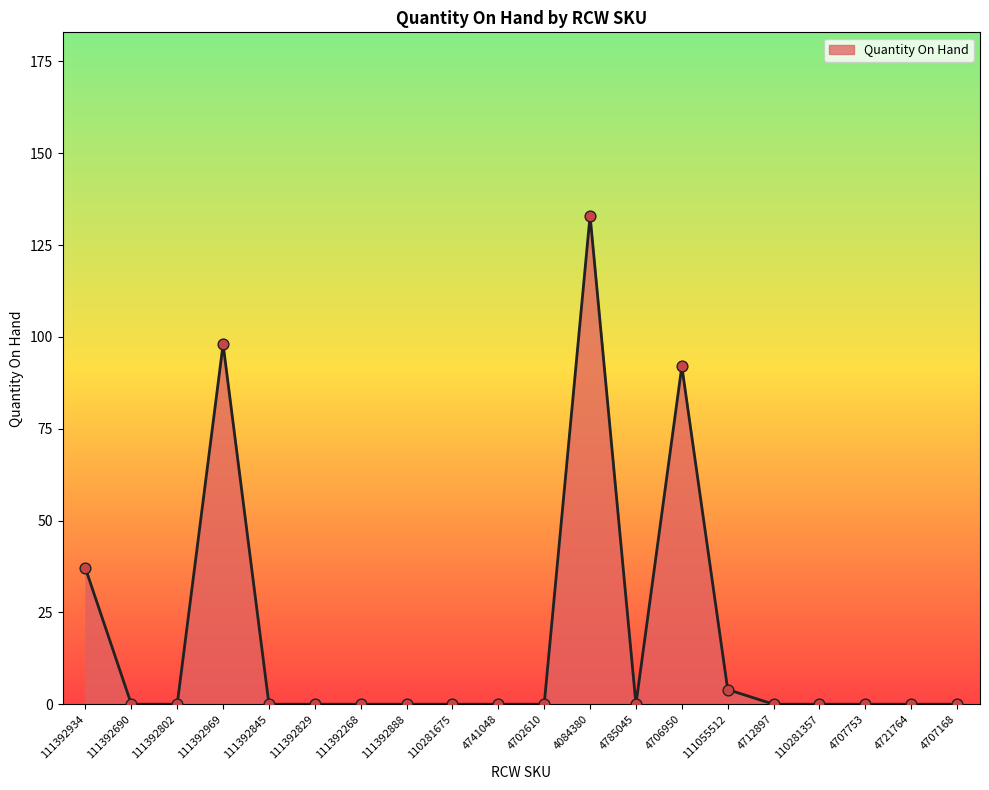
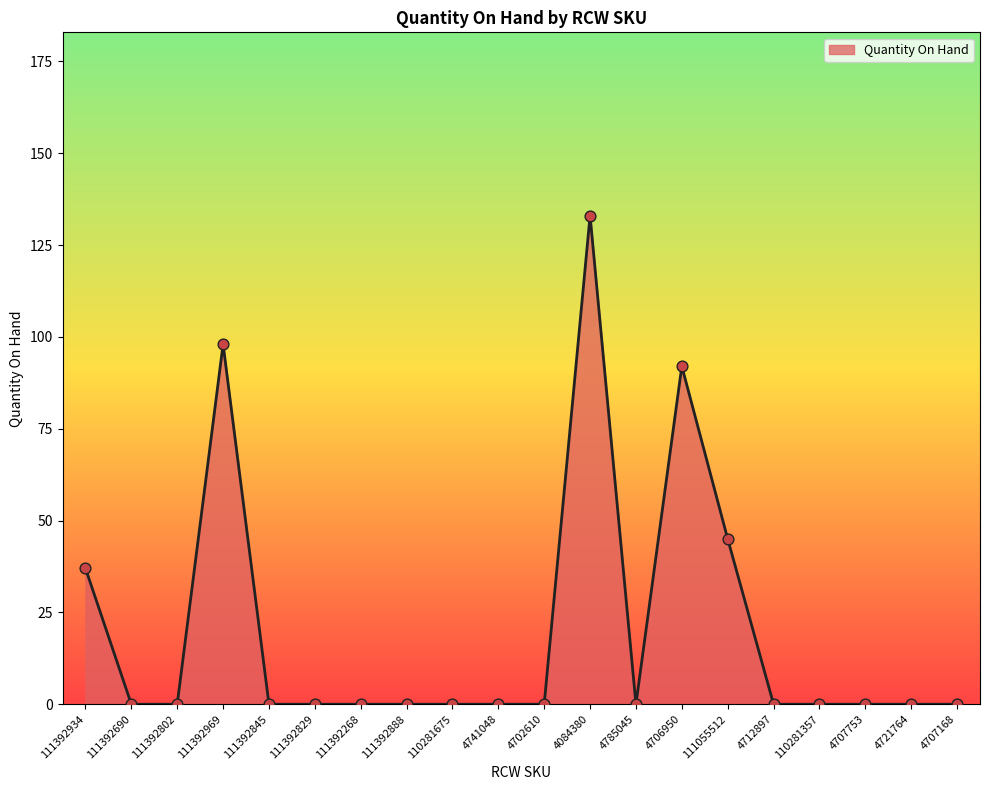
111055512: 4 -> 45
